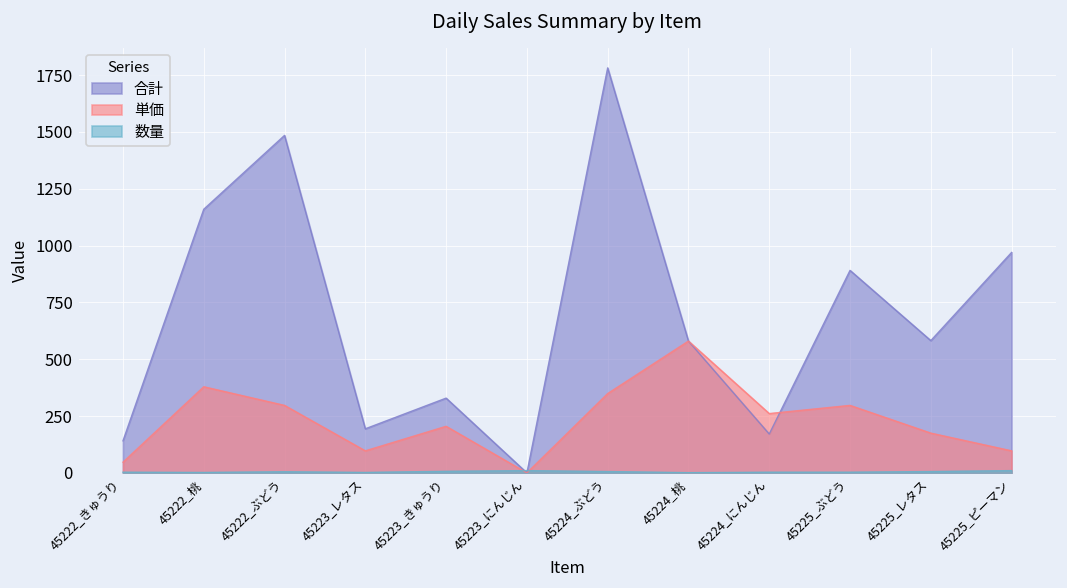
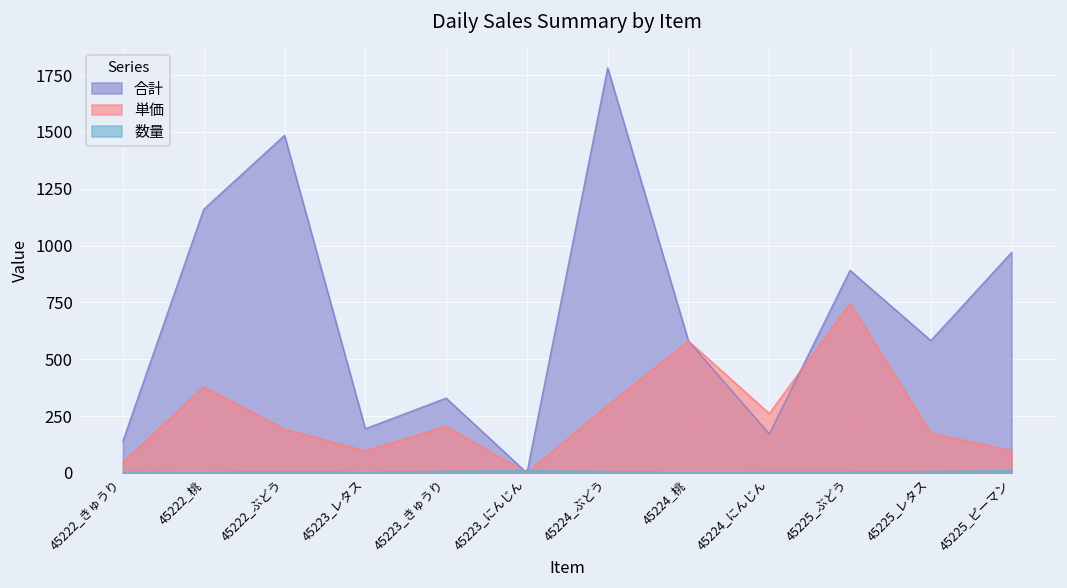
単価, 45222_ぶどう: 300 -> 190
単価, 45224_ぶどう: 350 -> 300
単価, 45225_ぶどう: 300 -> 750
